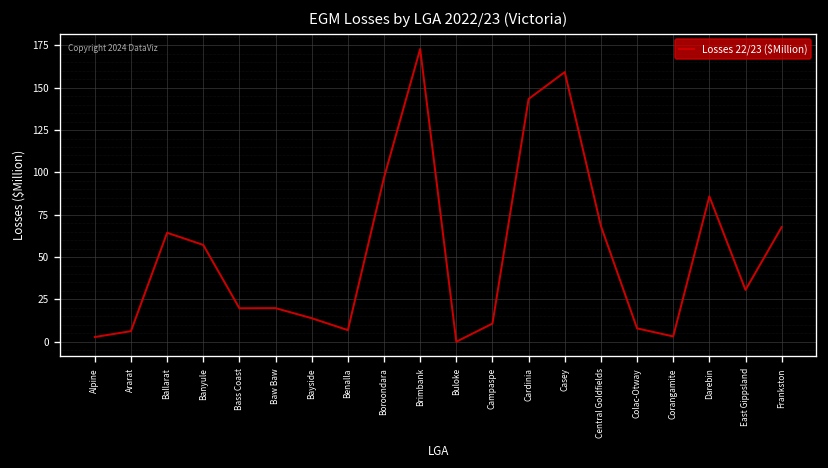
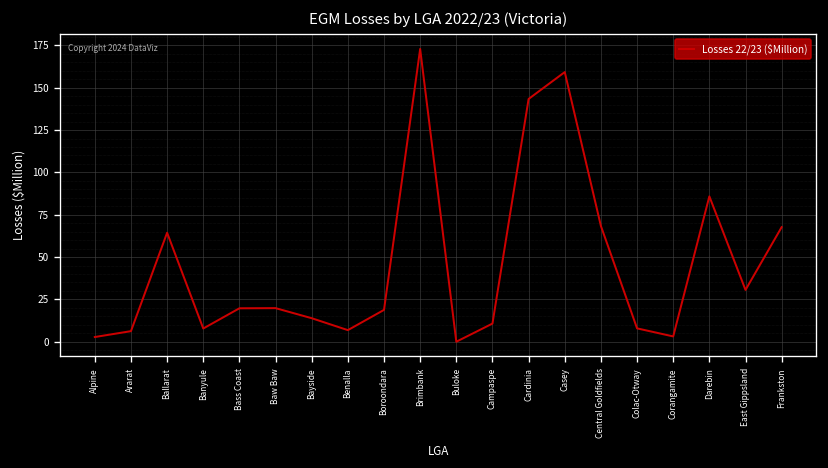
Banyule: 57 -> 8
Boroondara: 97 -> 19
